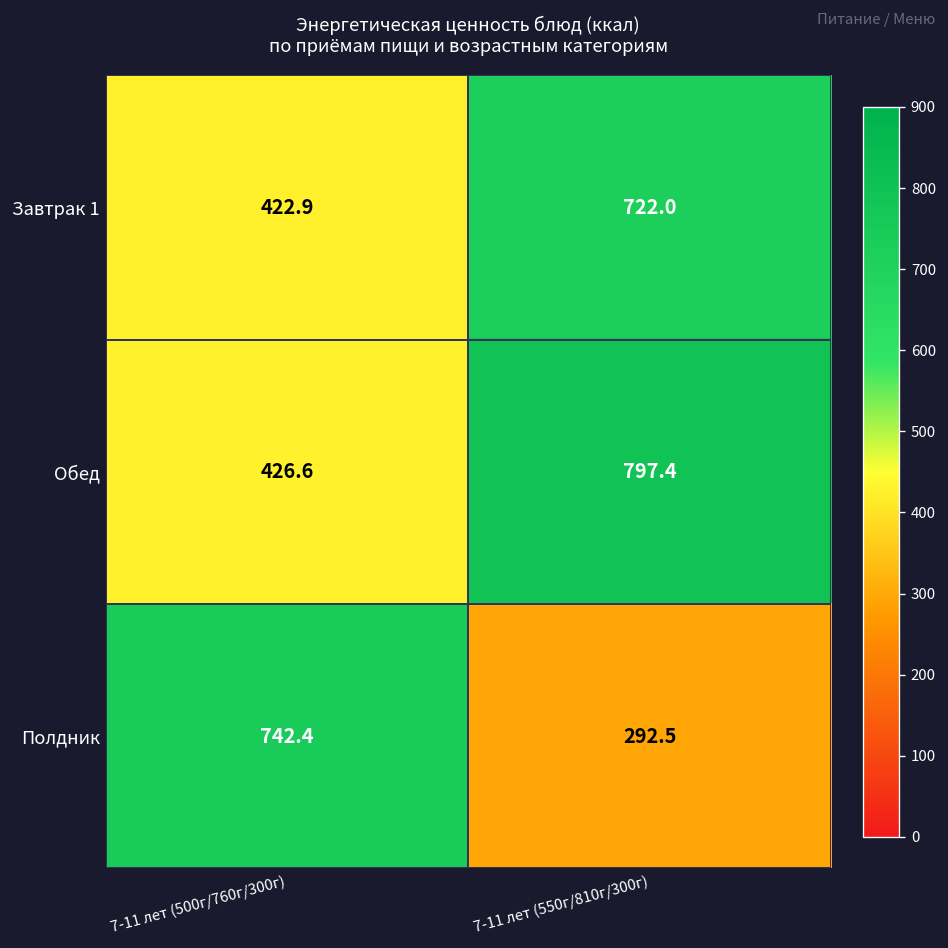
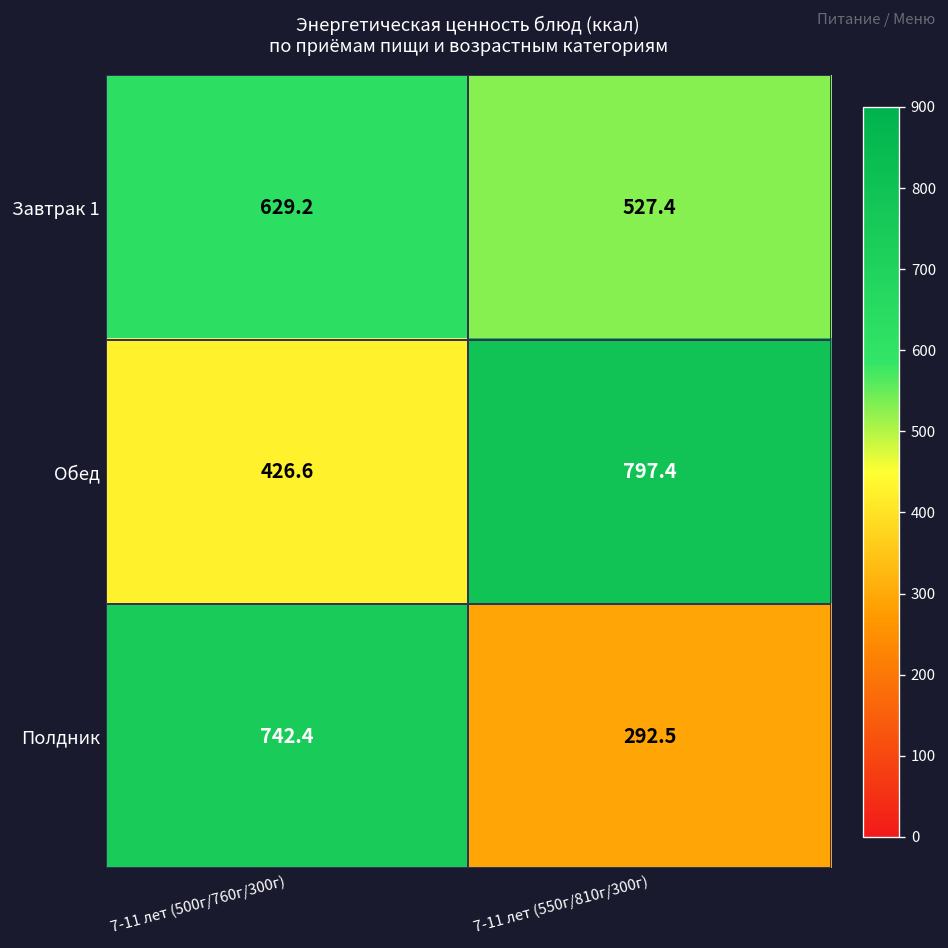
Завтрак 1, 7-11 лет (500г/760г/300г): 422.9 -> 629.2
Завтрак 1, 7-11 лет (550г/810г/300г): 722.0 -> 527.4
